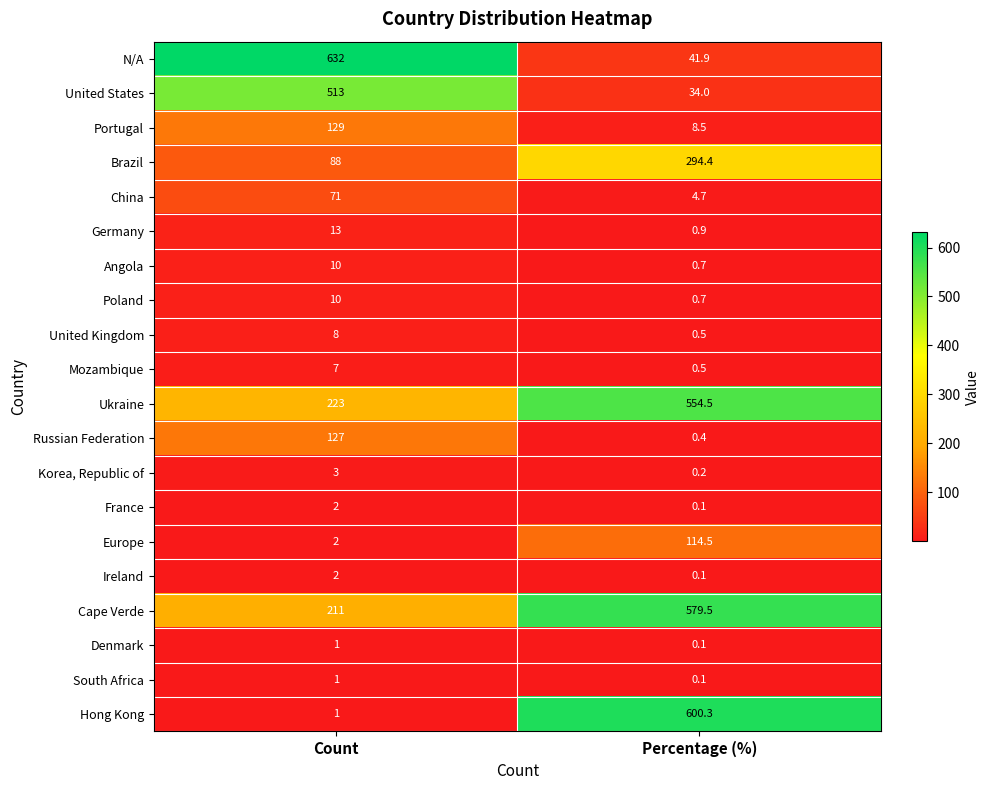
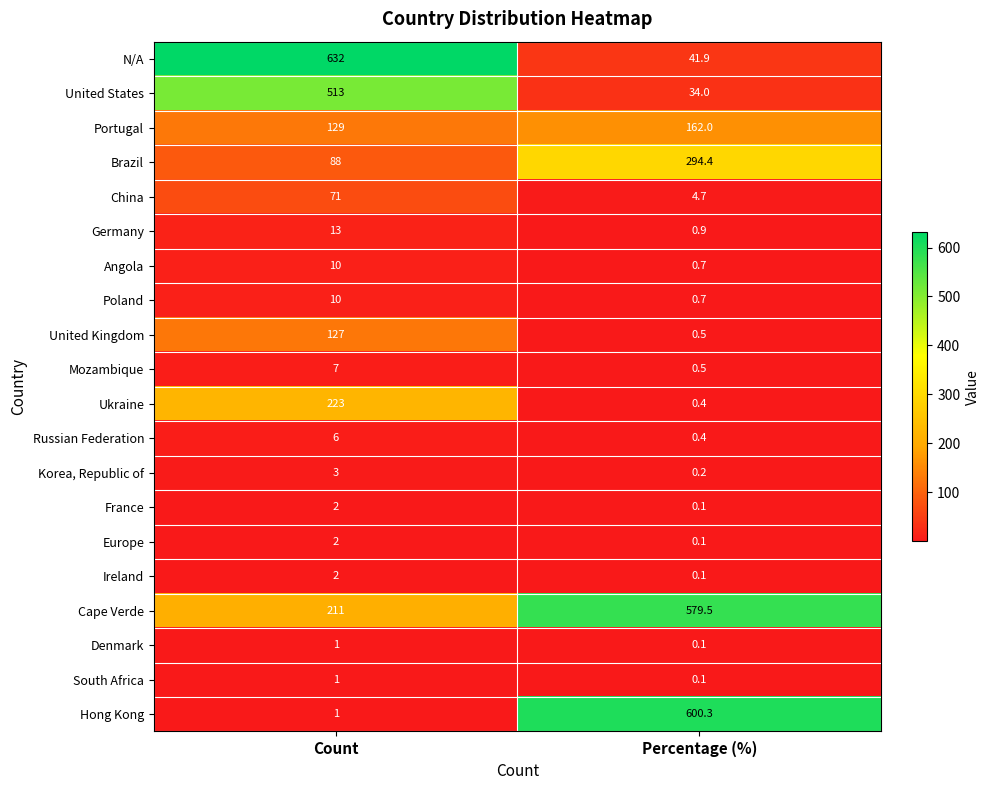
Portugal, Percentage (%): 8.5 -> 162.0
United Kingdom, Count: 8 -> 127
Ukraine, Percentage (%): 554.5 -> 0.4
Russian Federation, Count: 127 -> 6
Europe, Percentage (%): 114.5 -> 0.1
